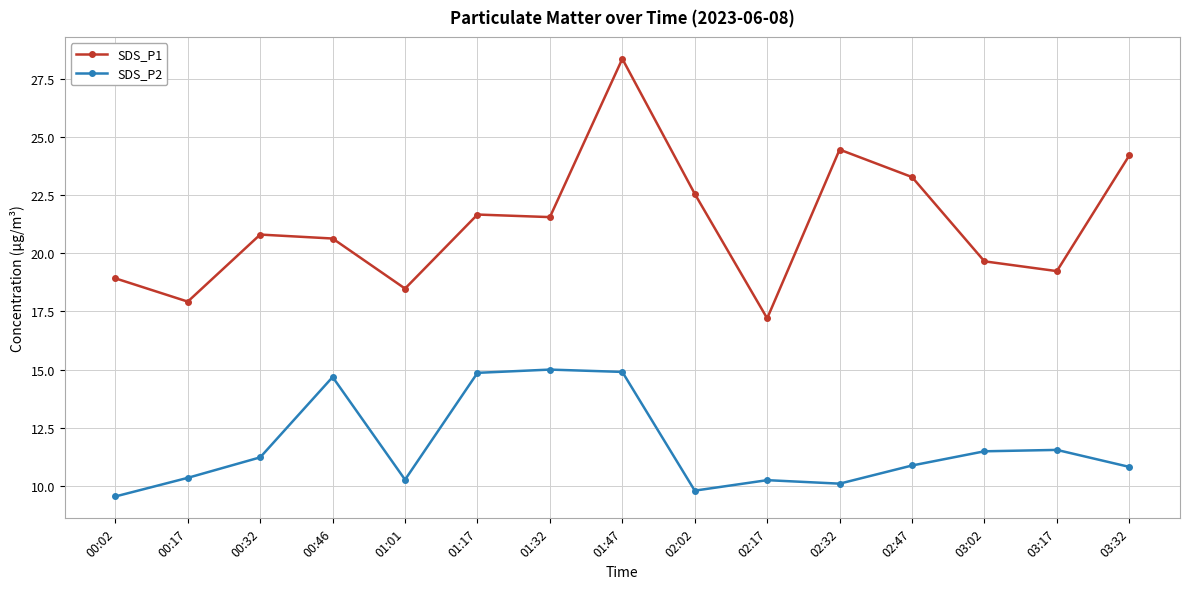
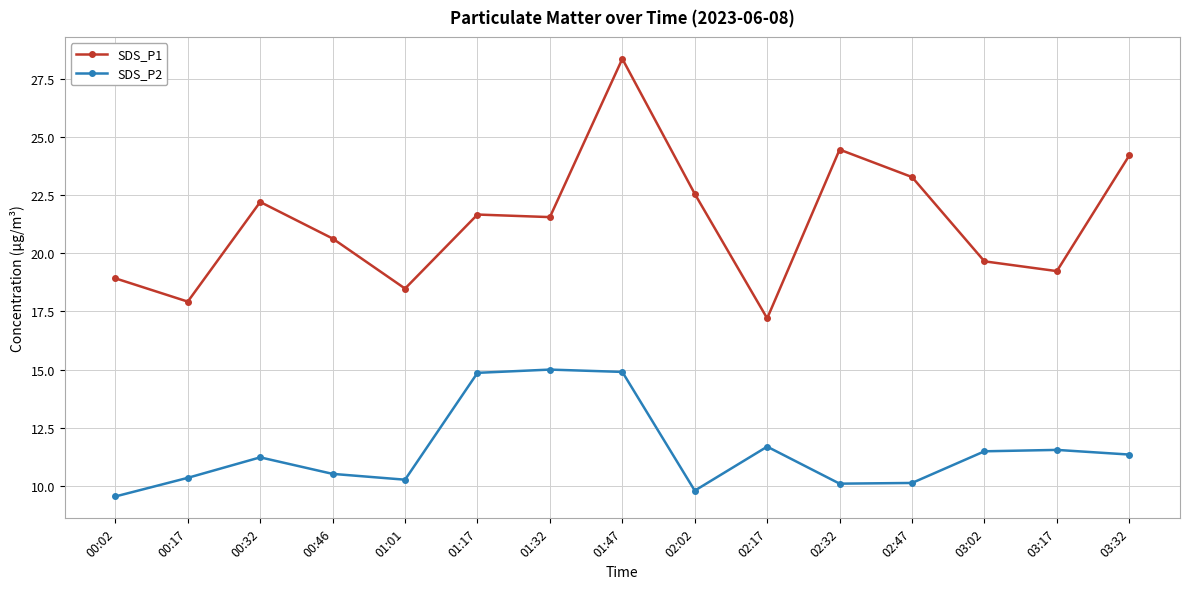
SDS_P1, 00:32: 20.8 -> 22.2
SDS_P2, 00:46: 14.7 -> 10.5
SDS_P2, 02:17: 10.3 -> 11.7
SDS_P2, 02:47: 10.9 -> 10.1
SDS_P2, 03:32: 10.8 -> 11.4
